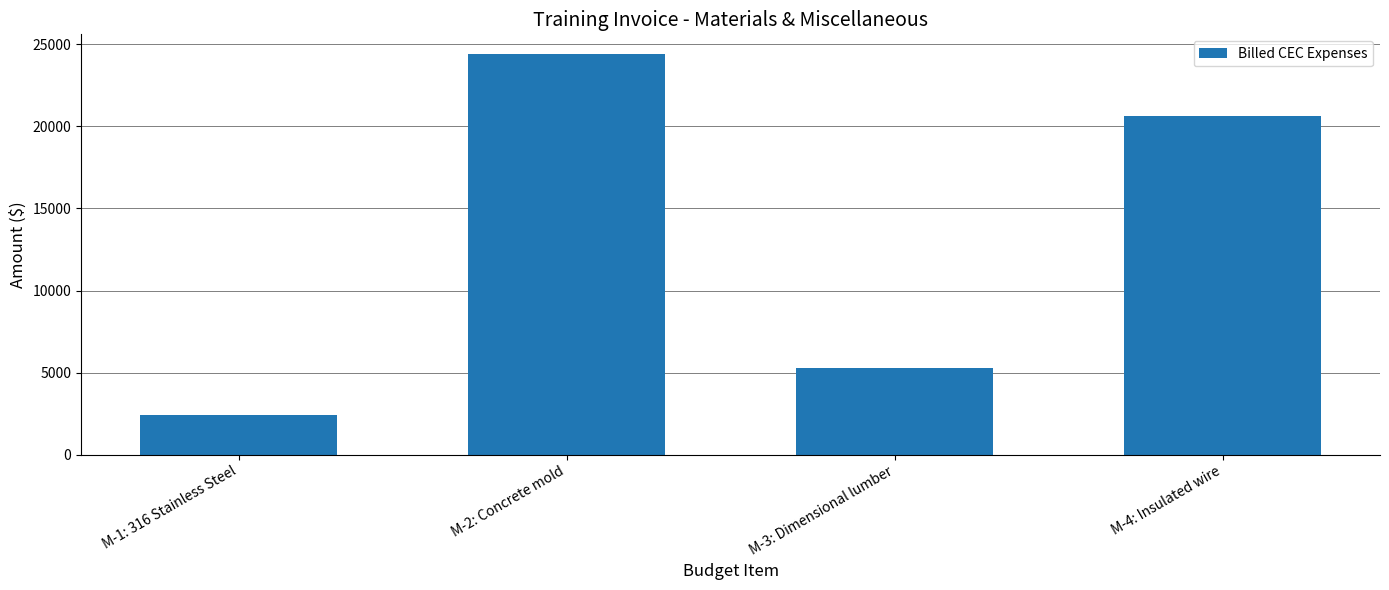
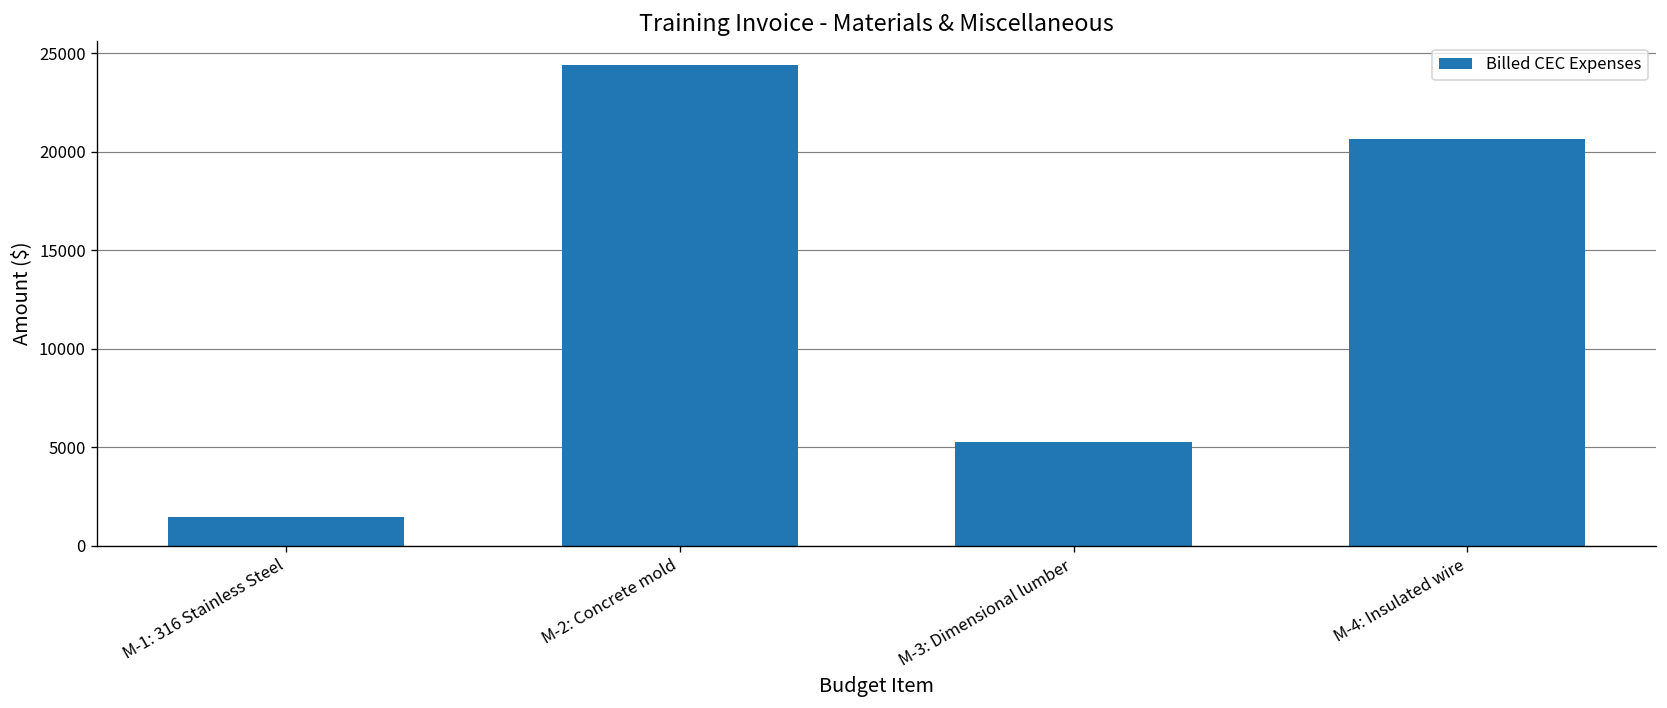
M-1: 316 Stainless Steel: 2400 -> 1400
